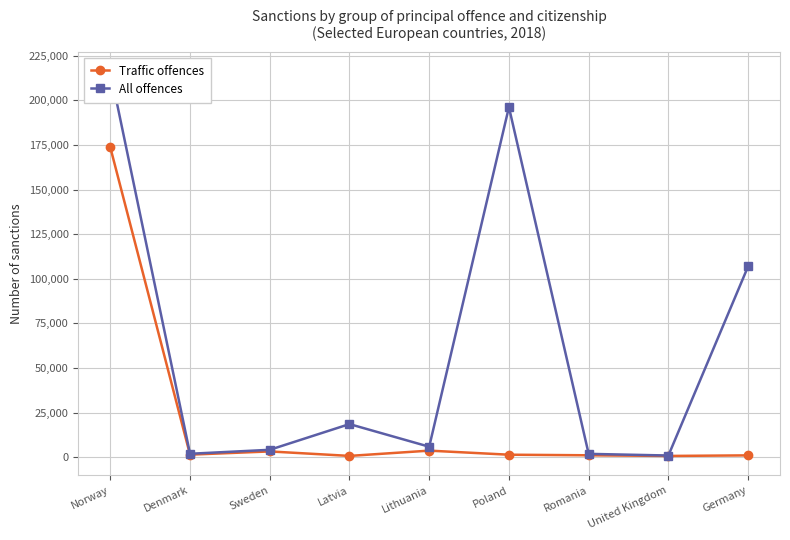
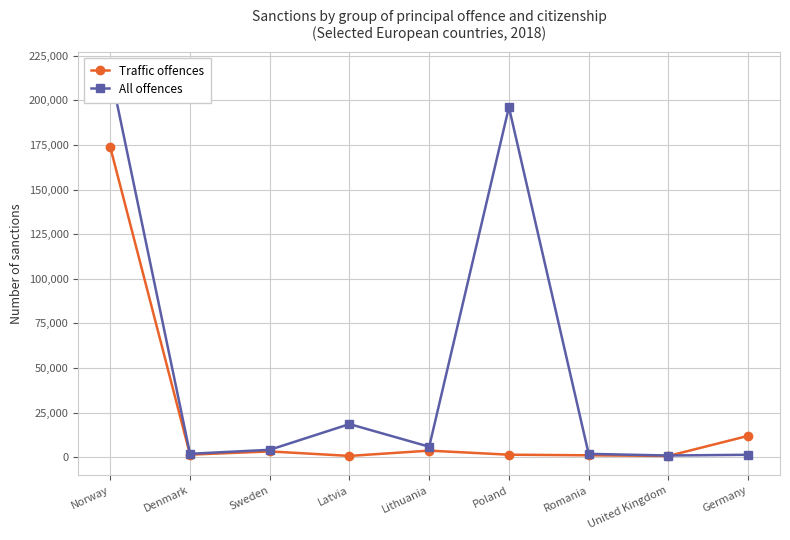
Traffic offences, Germany: 1,000 -> 12,000
All offences, Germany: 107,000 -> 1,000
